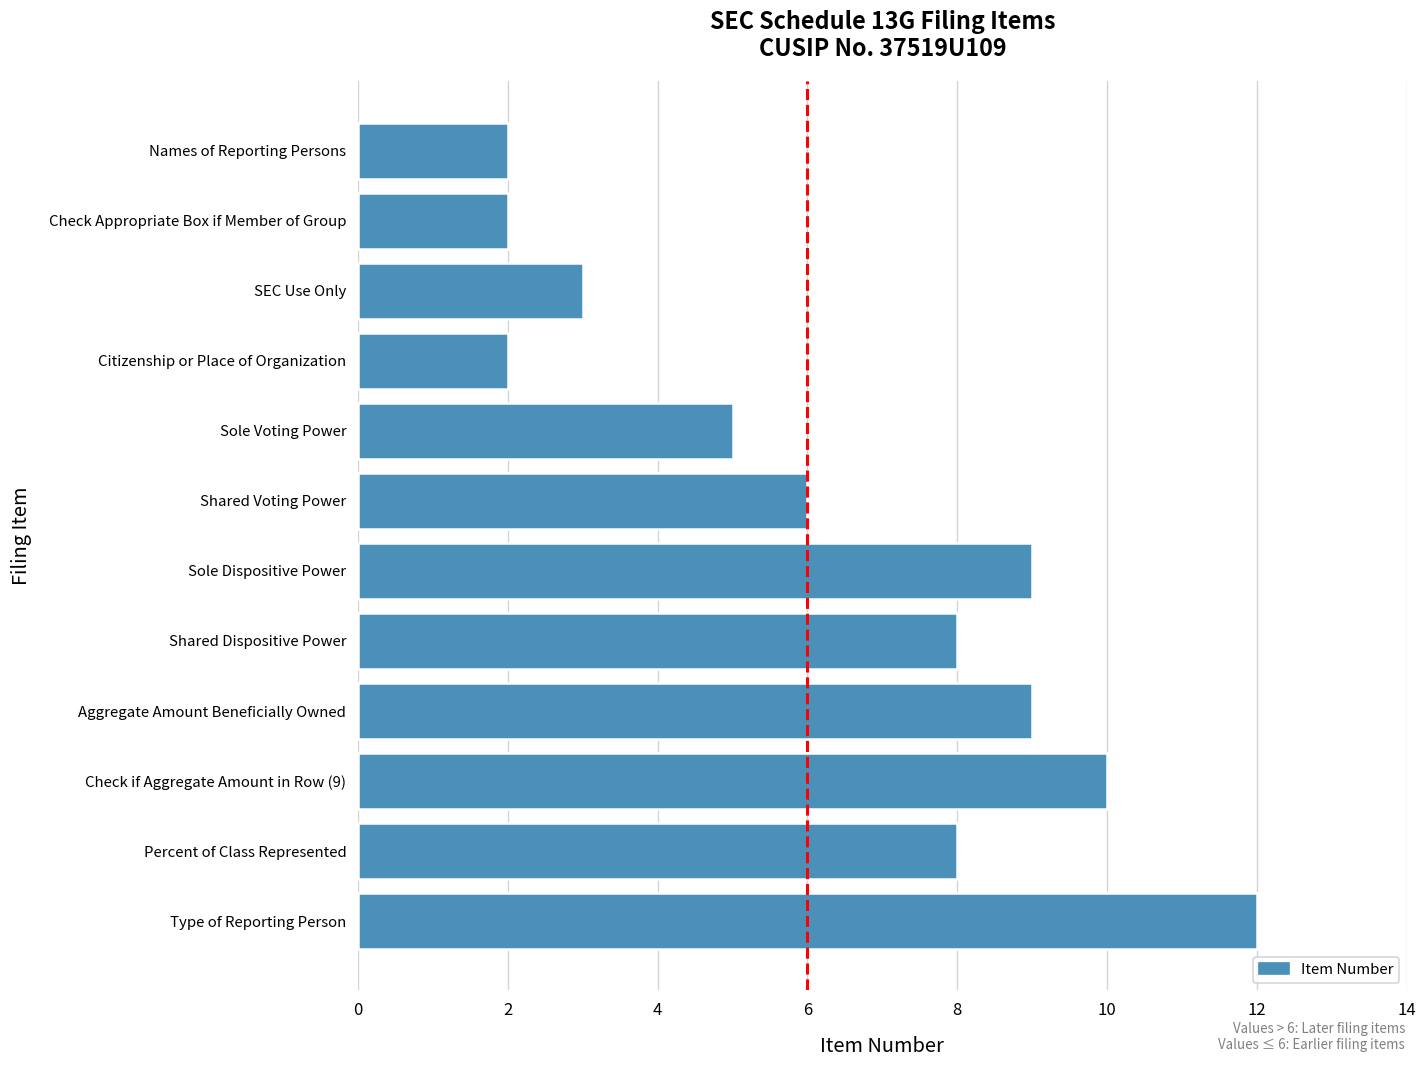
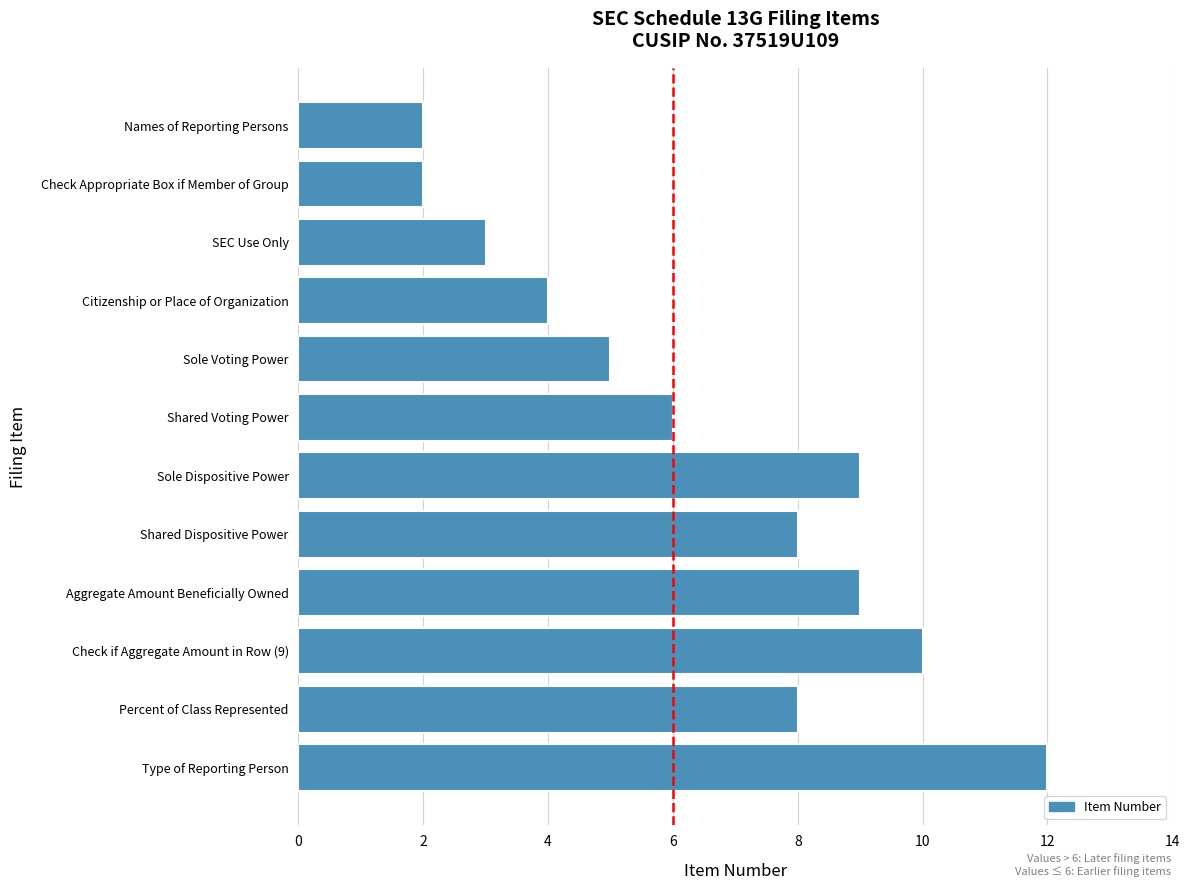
Citizenship or Place of Organization: 2 -> 4
